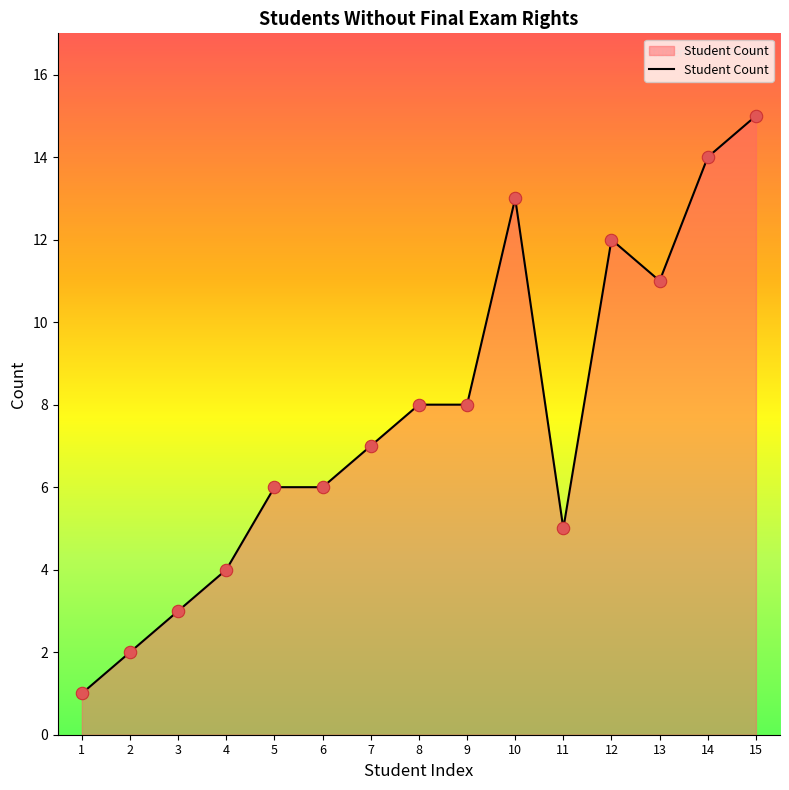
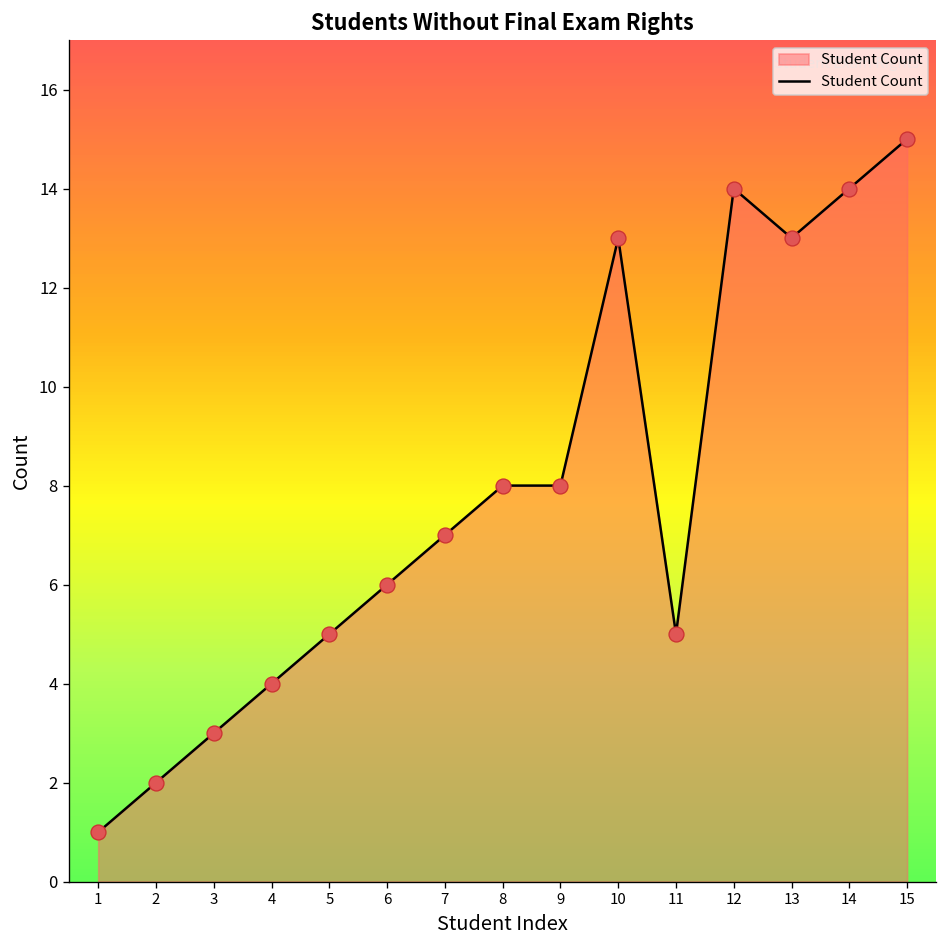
5: 6 -> 5
12: 12 -> 14
13: 11 -> 13
